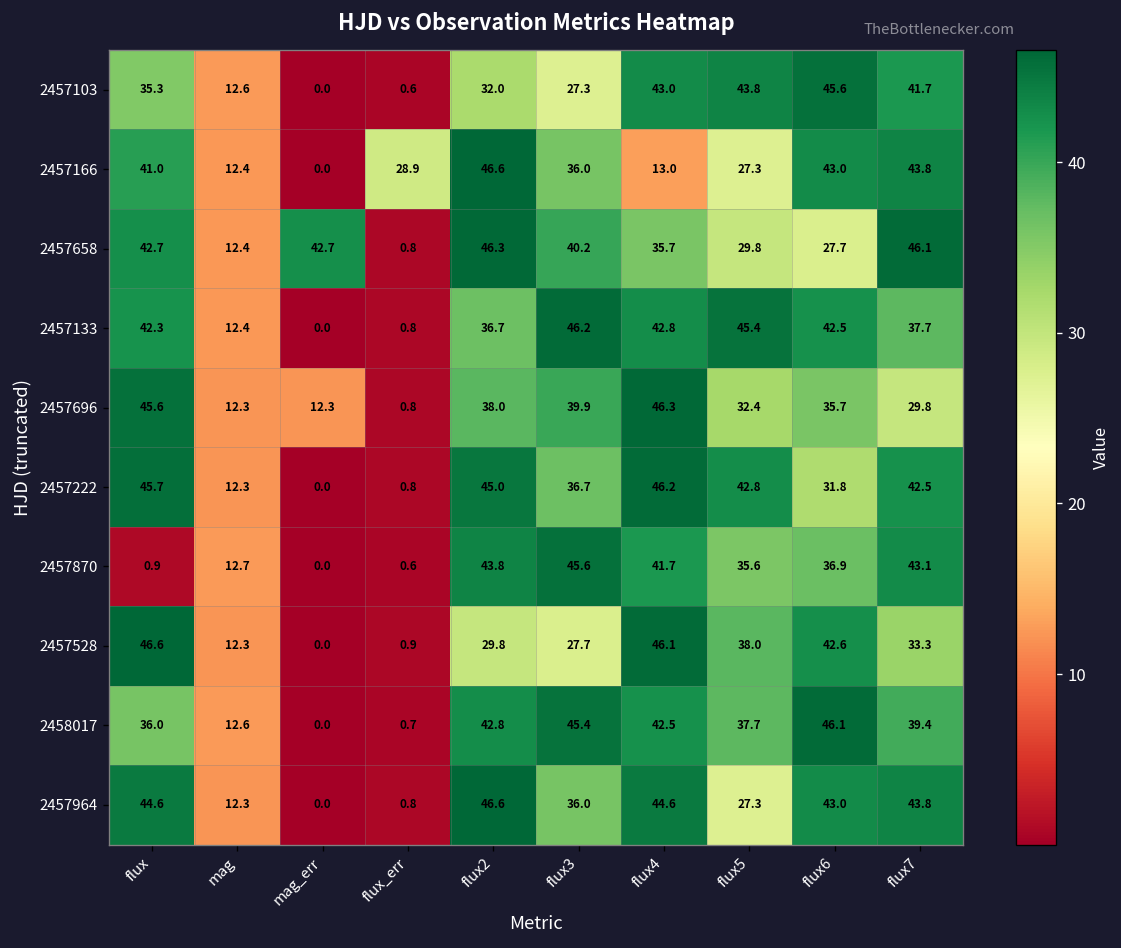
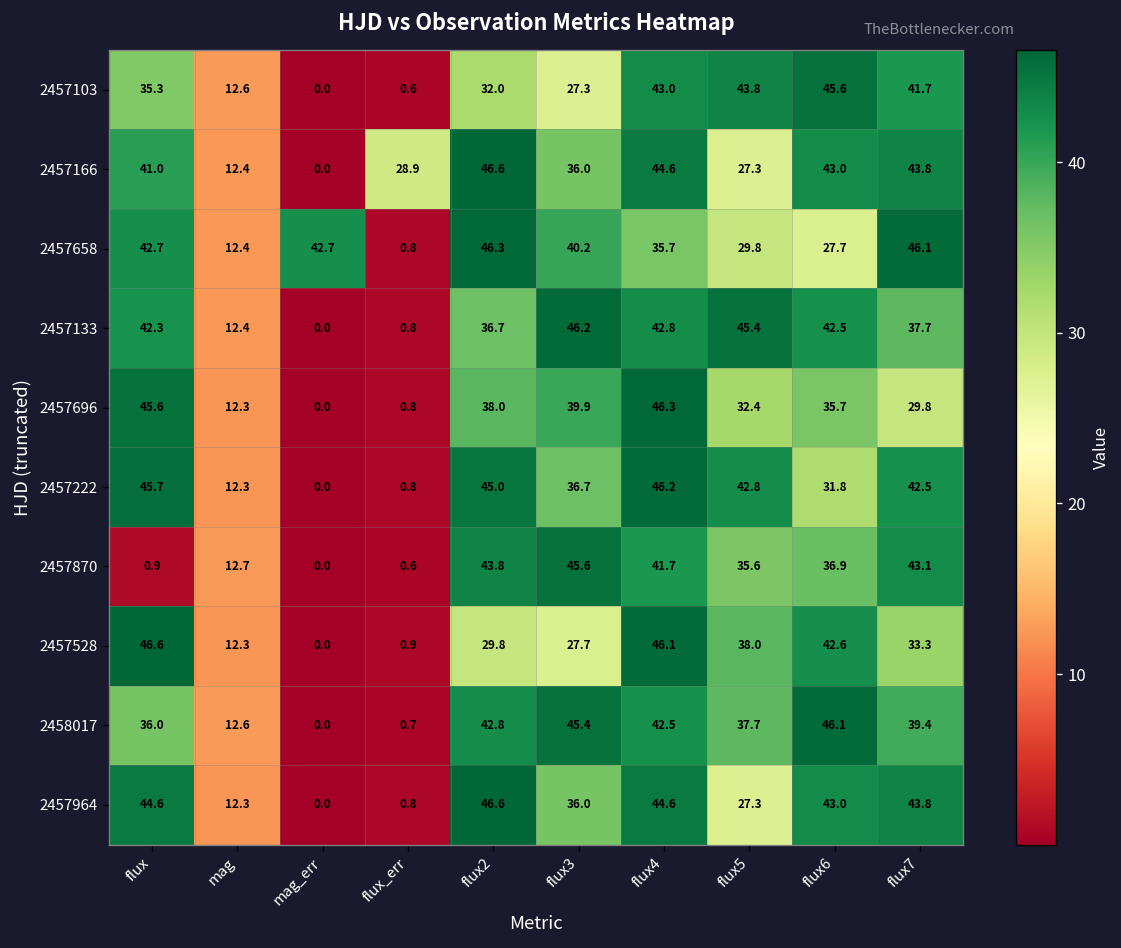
2457166, flux4: 13.0 -> 44.6
2457696, mag_err: 12.3 -> 0.0
